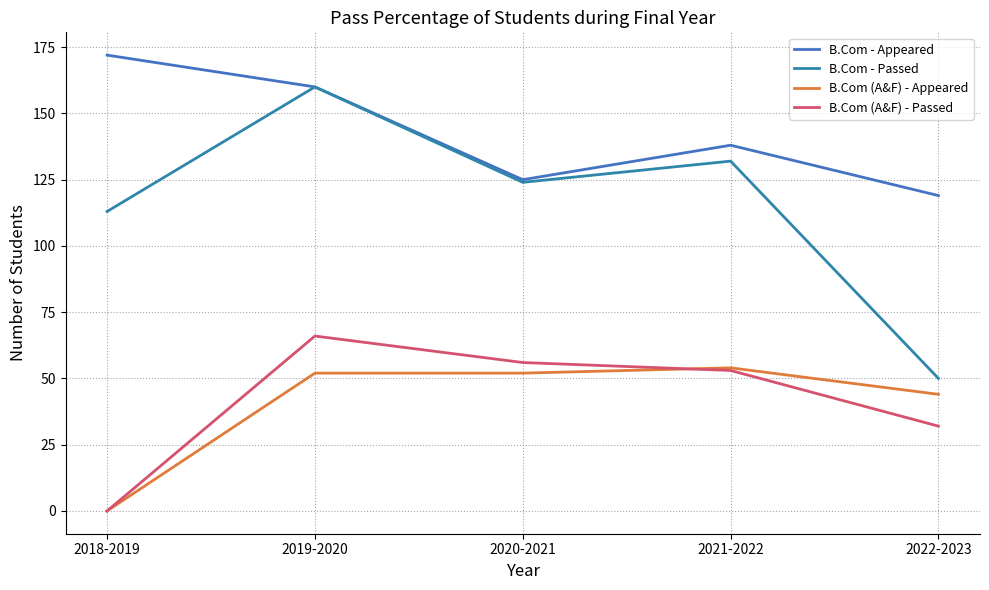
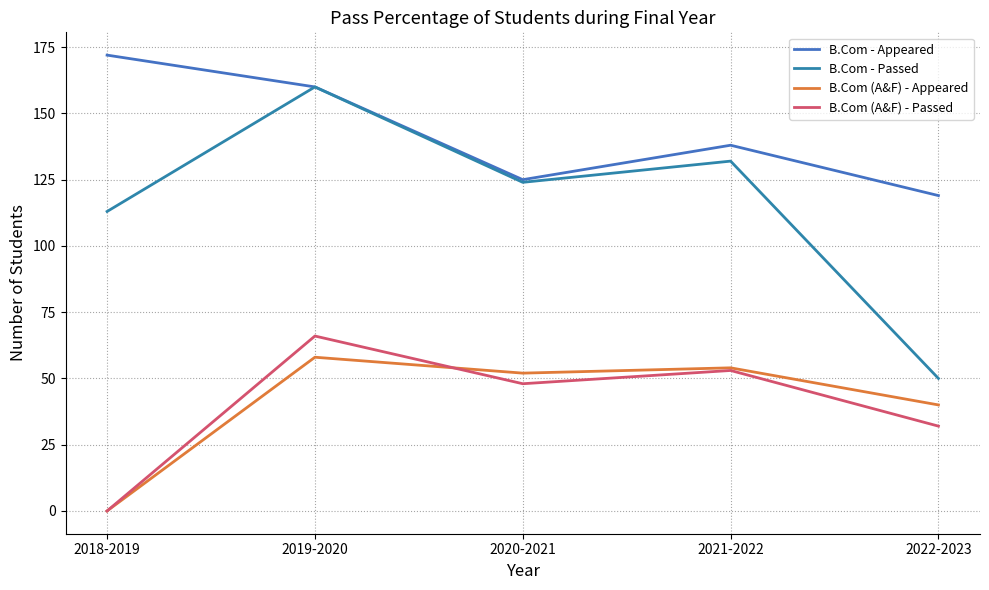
B.Com (A&F) - Appeared, 2019-2020: 52 -> 58
B.Com (A&F) - Passed, 2020-2021: 56 -> 48
B.Com (A&F) - Appeared, 2022-2023: 44 -> 40
